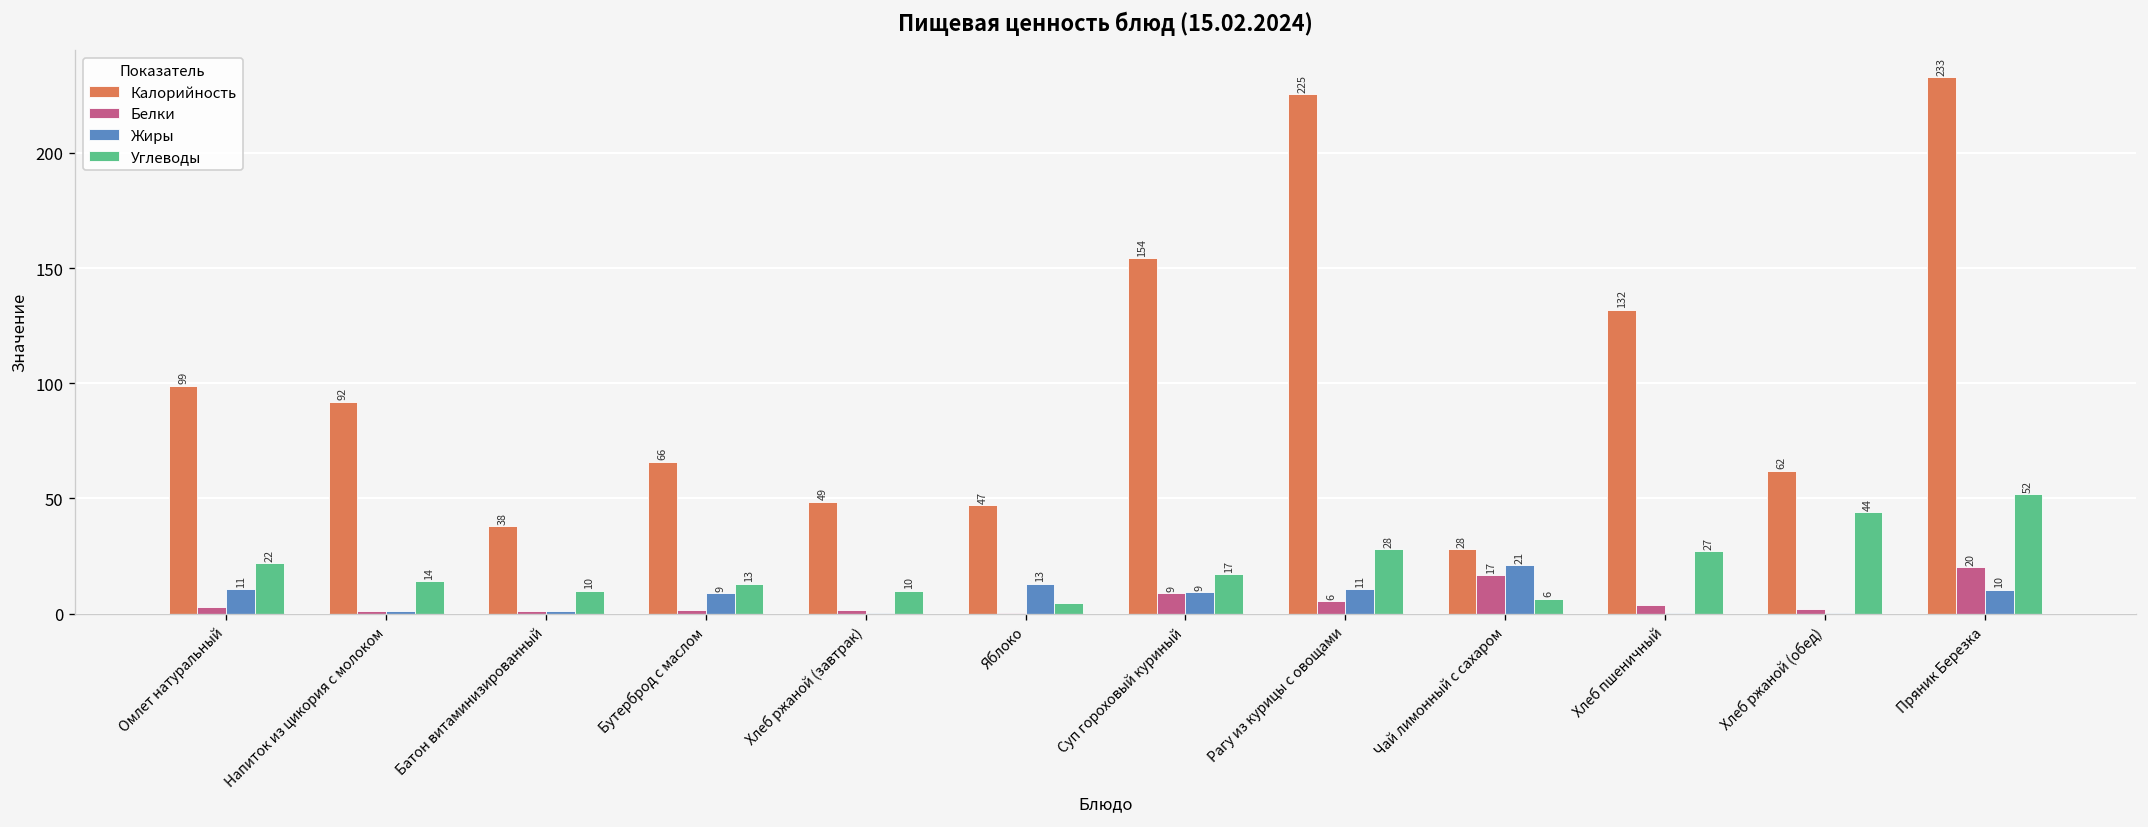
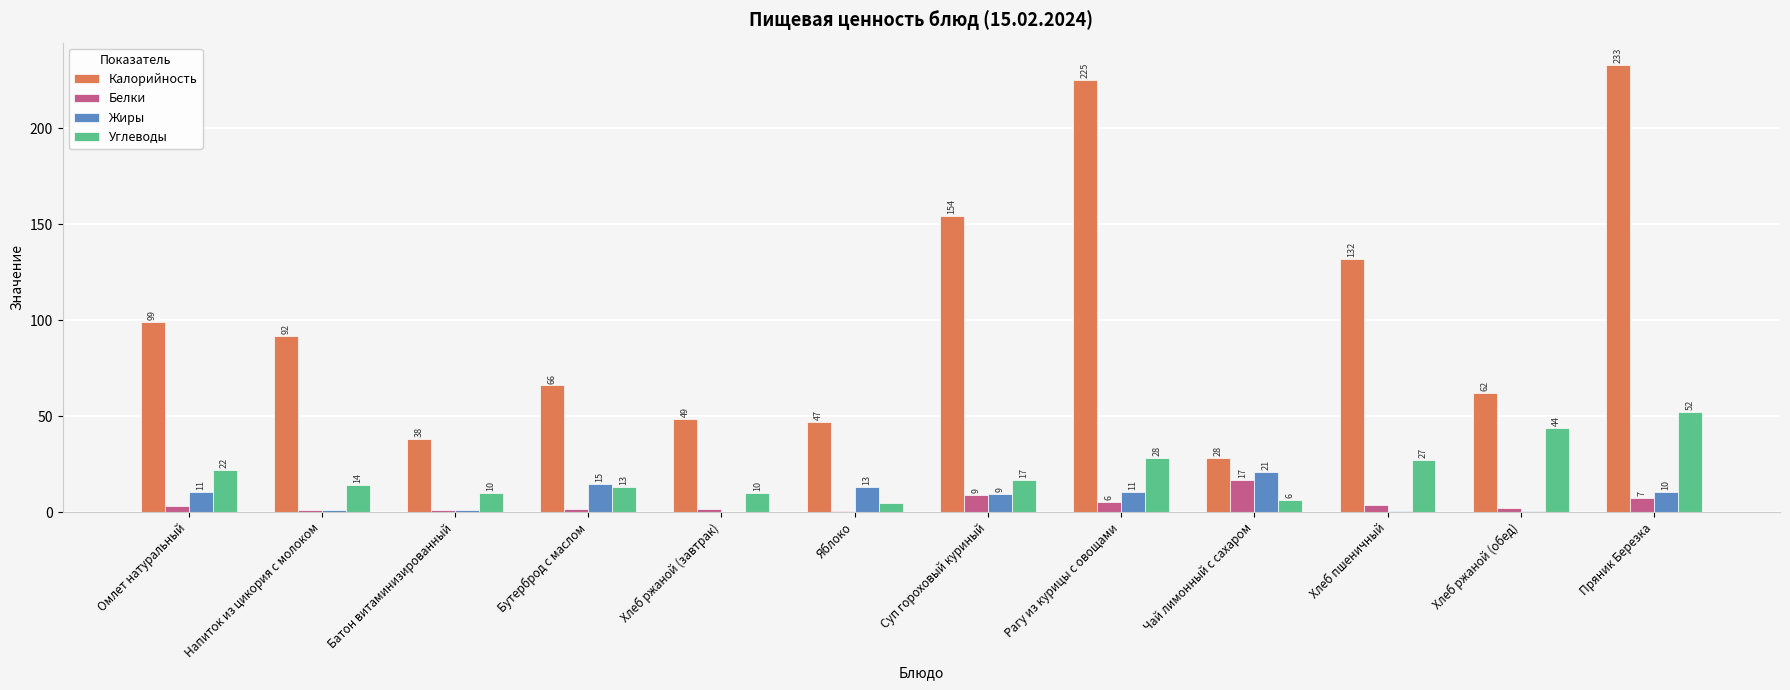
Жиры, Бутерброд с маслом: 9 -> 15
Белки, Пряник Березка: 20 -> 7
